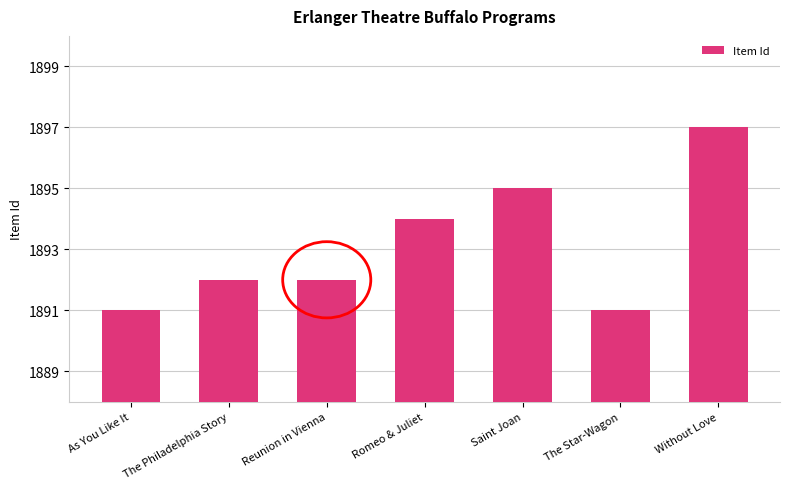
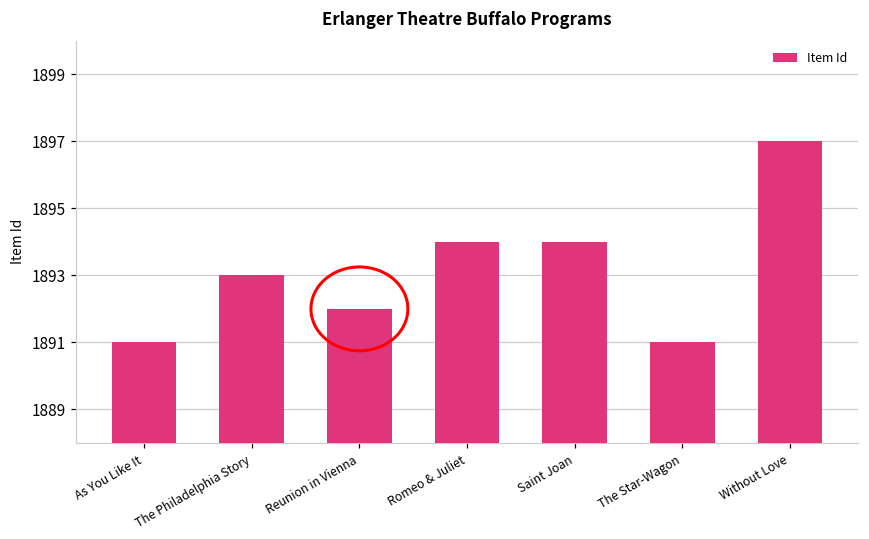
The Philadelphia Story: 1892 -> 1893
Saint Joan: 1895 -> 1894
